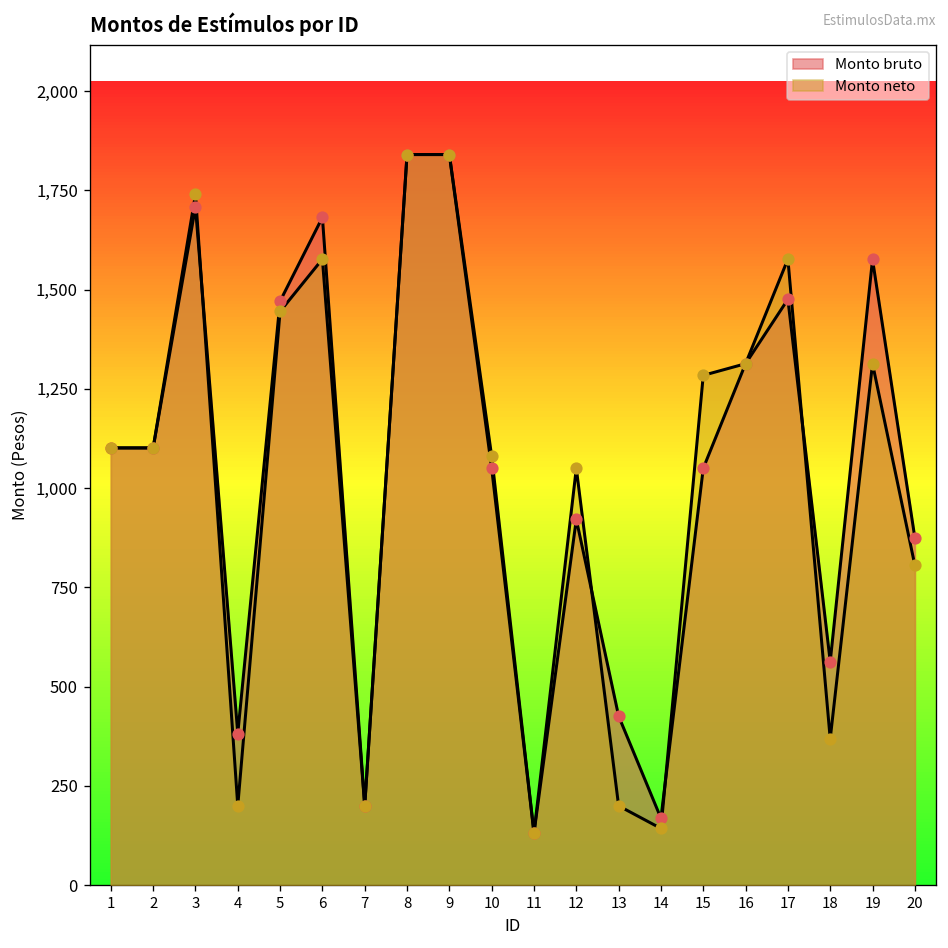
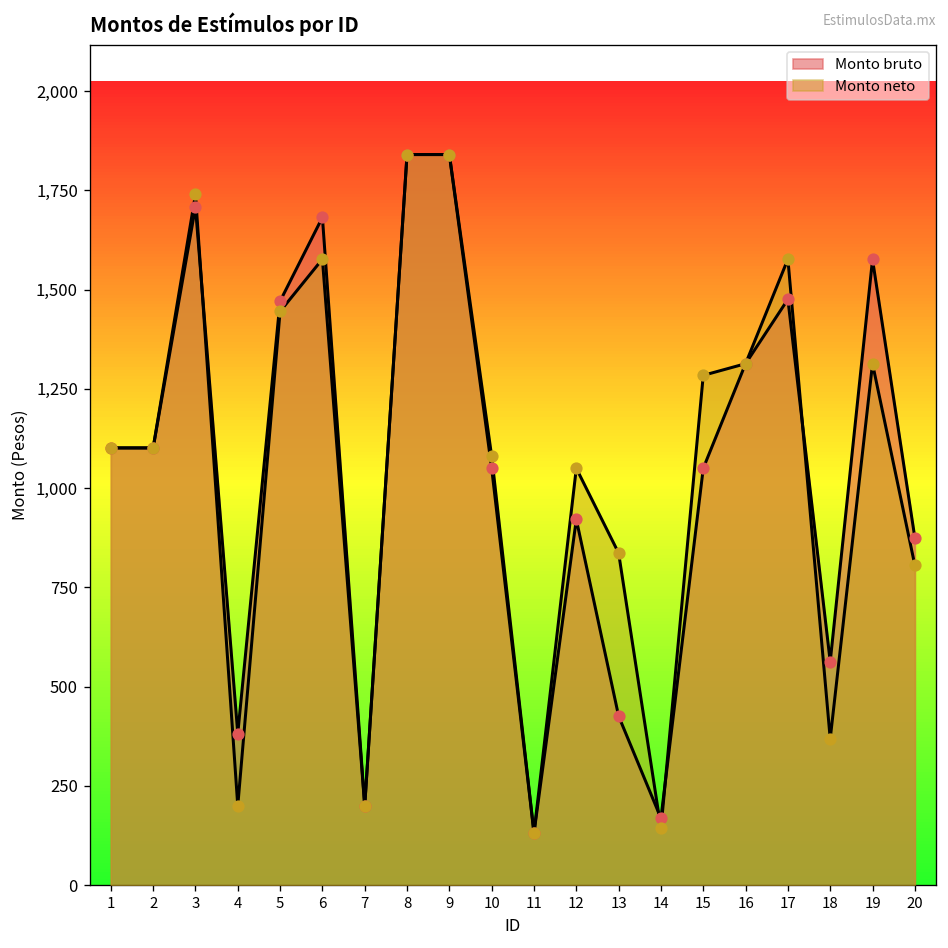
Monto neto, 13: 200 -> 840
